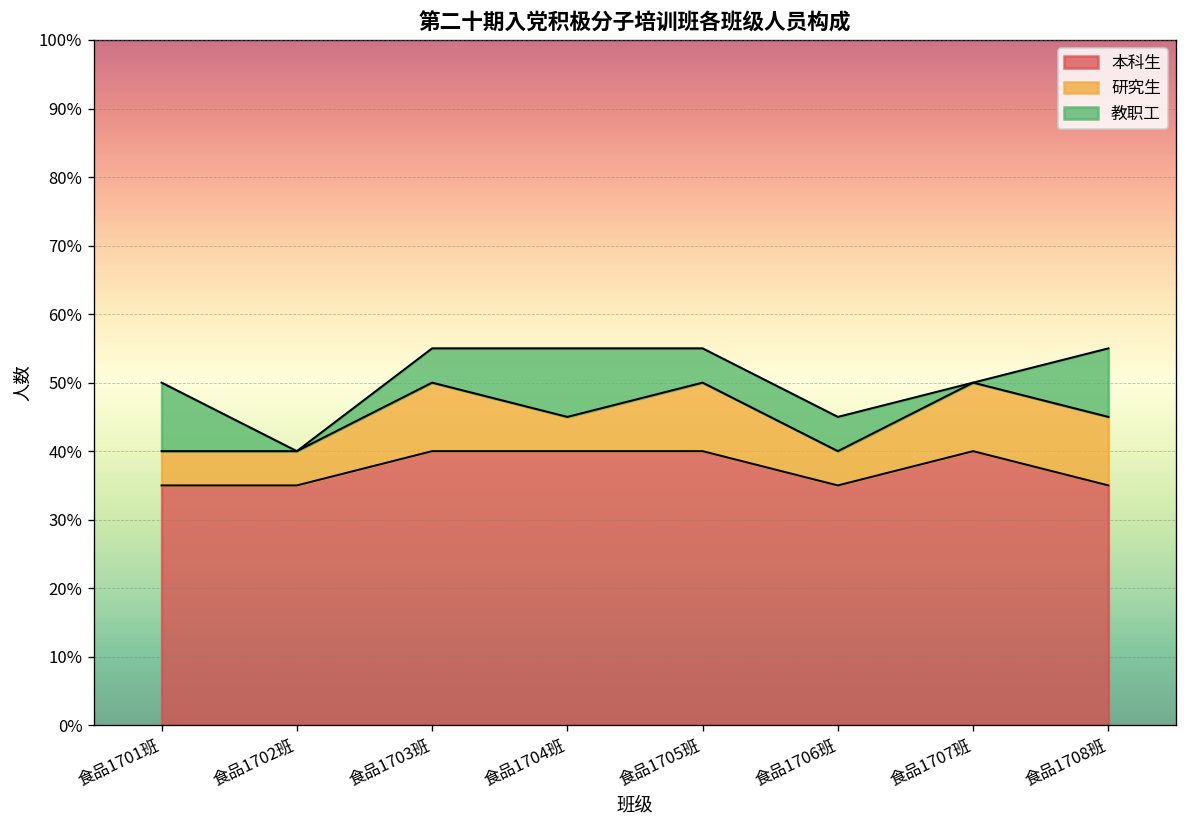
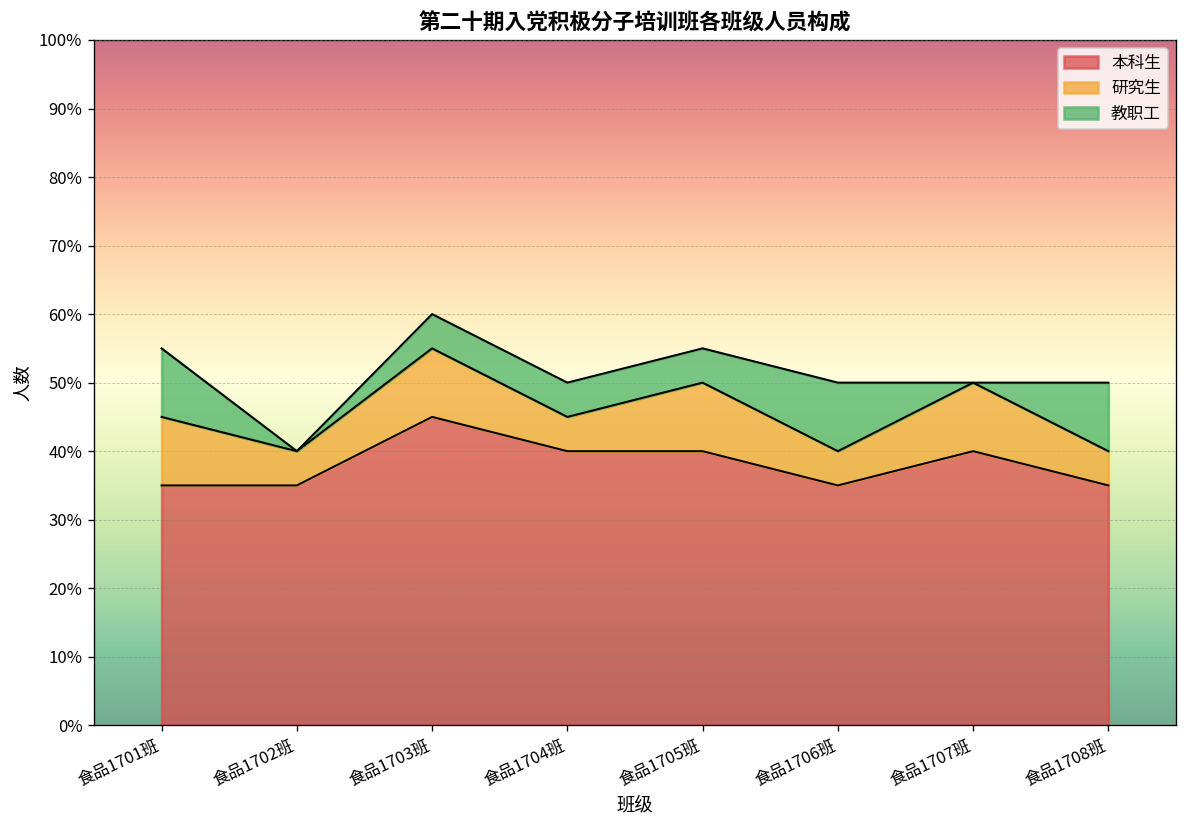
研究生, 食品1701班: 5% -> 10%
本科生, 食品1703班: 40% -> 45%
教职工, 食品1704班: 10% -> 5%
教职工, 食品1706班: 5% -> 10%
研究生, 食品1708班: 10% -> 5%
